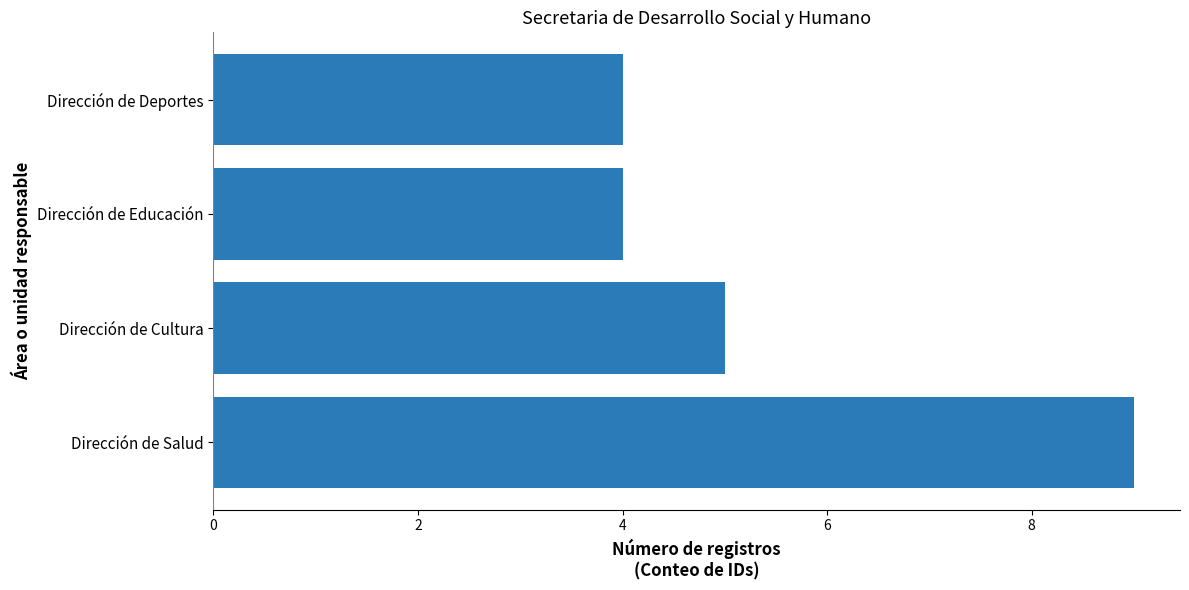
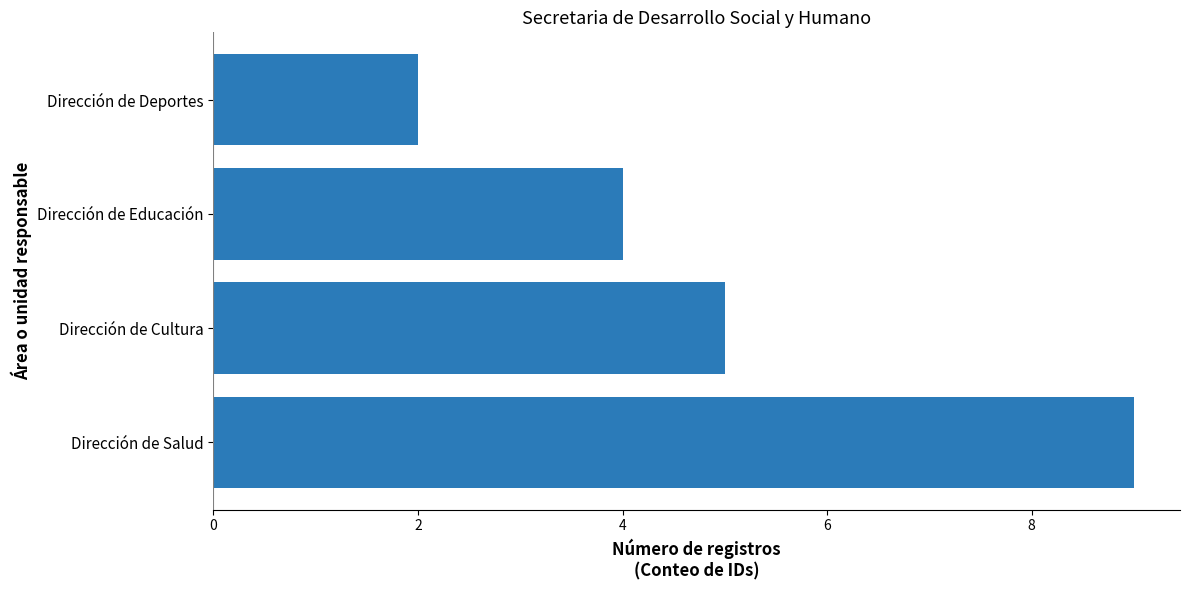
Dirección de Deportes: 4 -> 2
